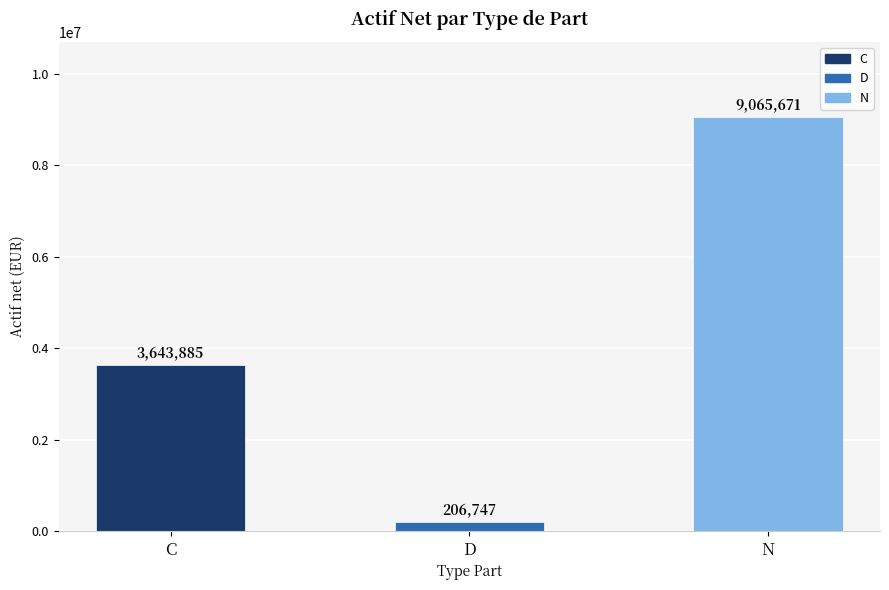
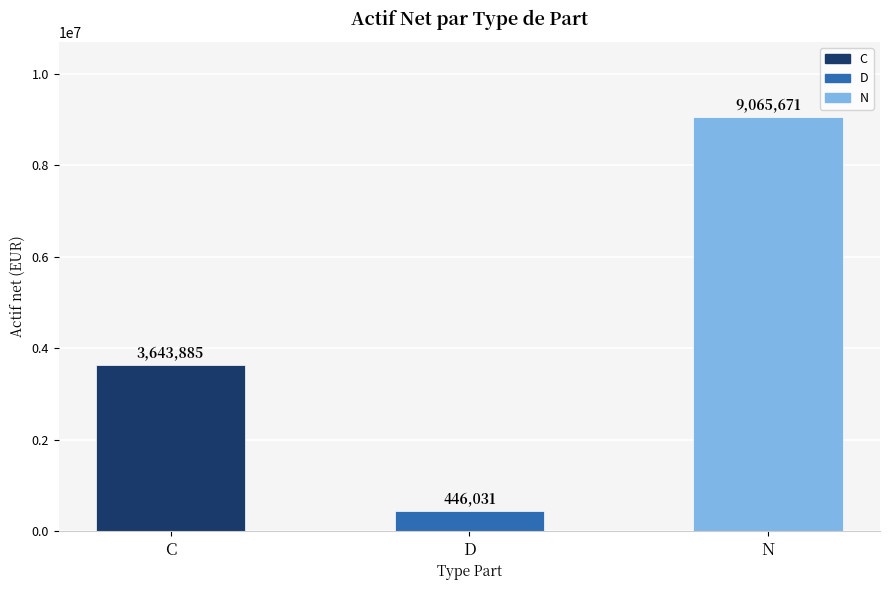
D: 206,747 -> 446,031
